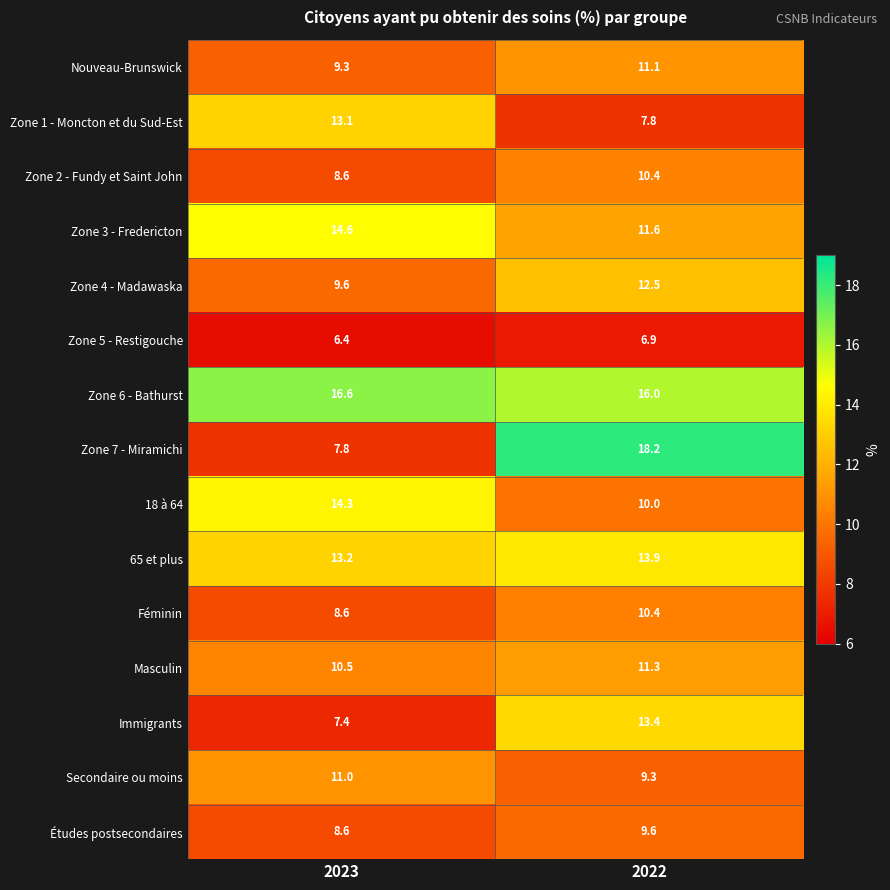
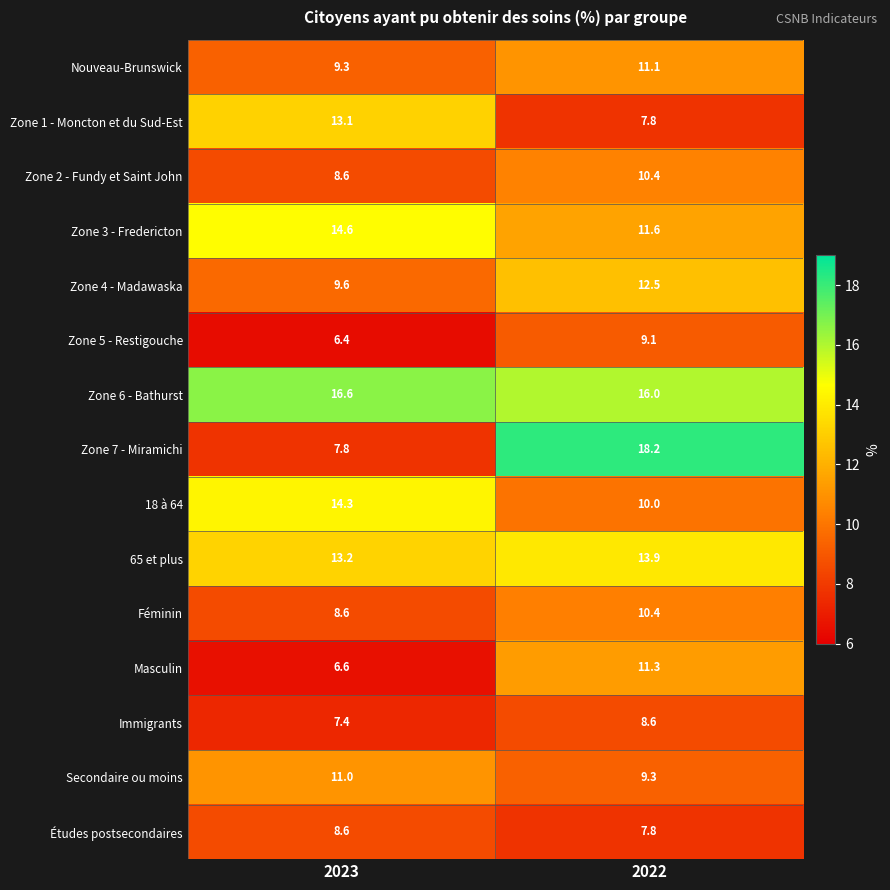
Zone 5 - Restigouche, 2022: 6.9 -> 9.1
Masculin, 2023: 10.5 -> 6.6
Immigrants, 2022: 13.4 -> 8.6
Études postsecondaires, 2022: 9.6 -> 7.8
